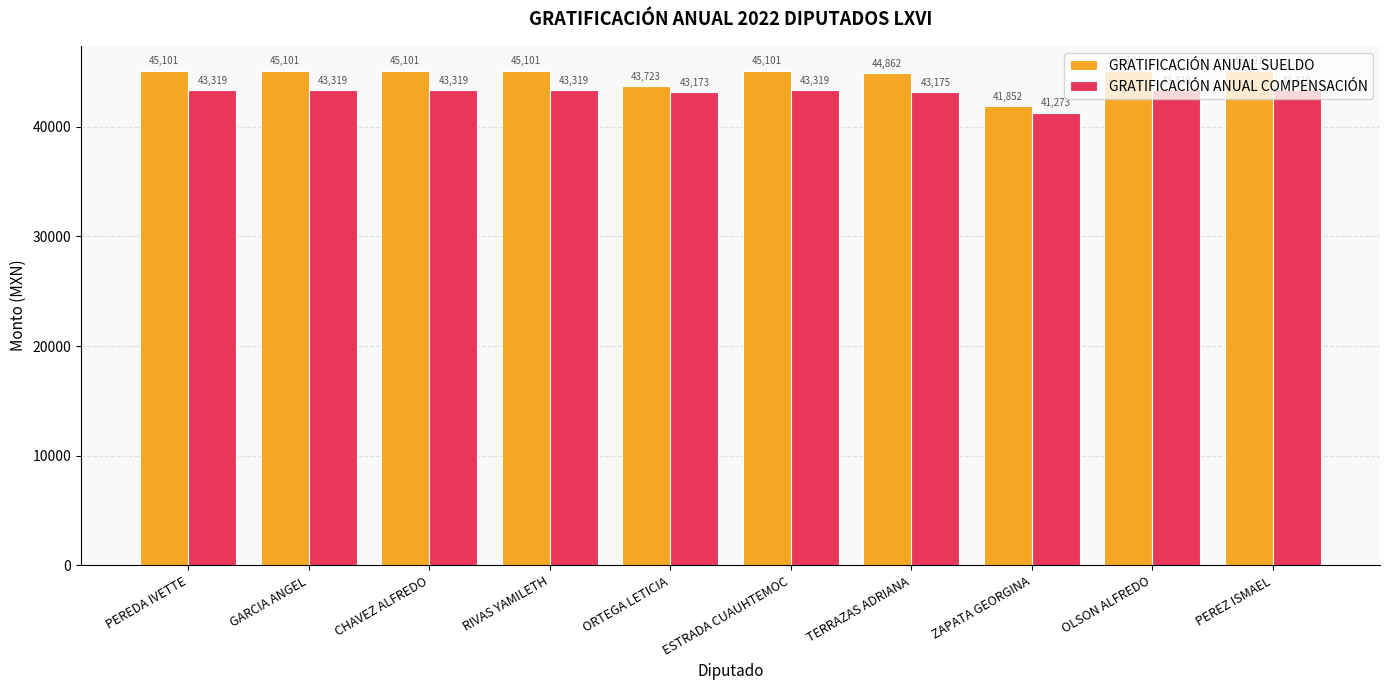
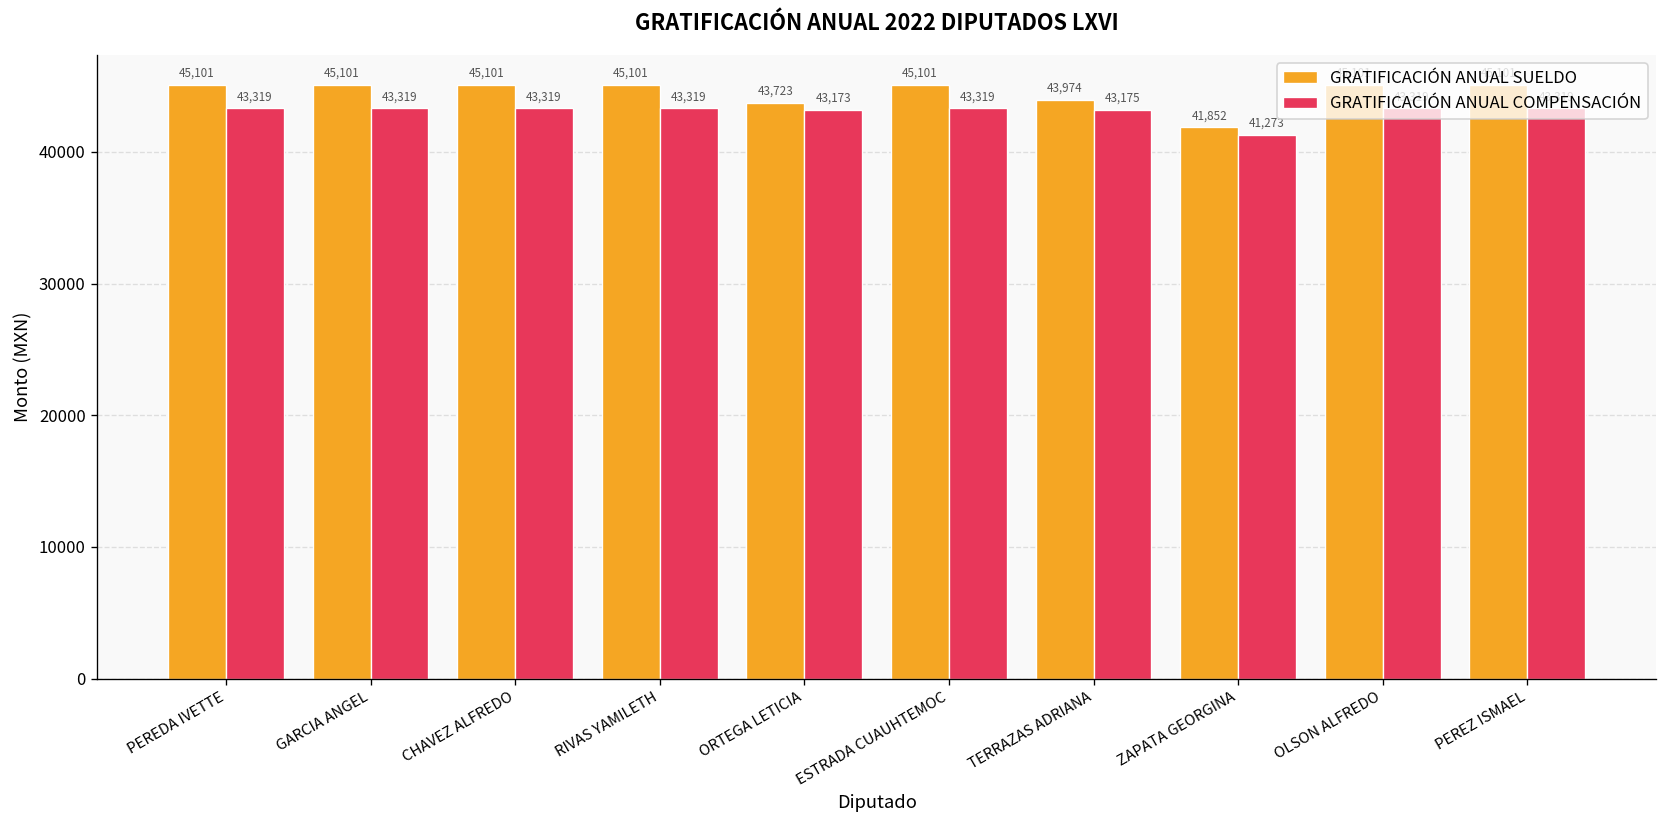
GRATIFICACIÓN ANUAL SUELDO, TERRAZAS ADRIANA: 44,862 -> 43,974
